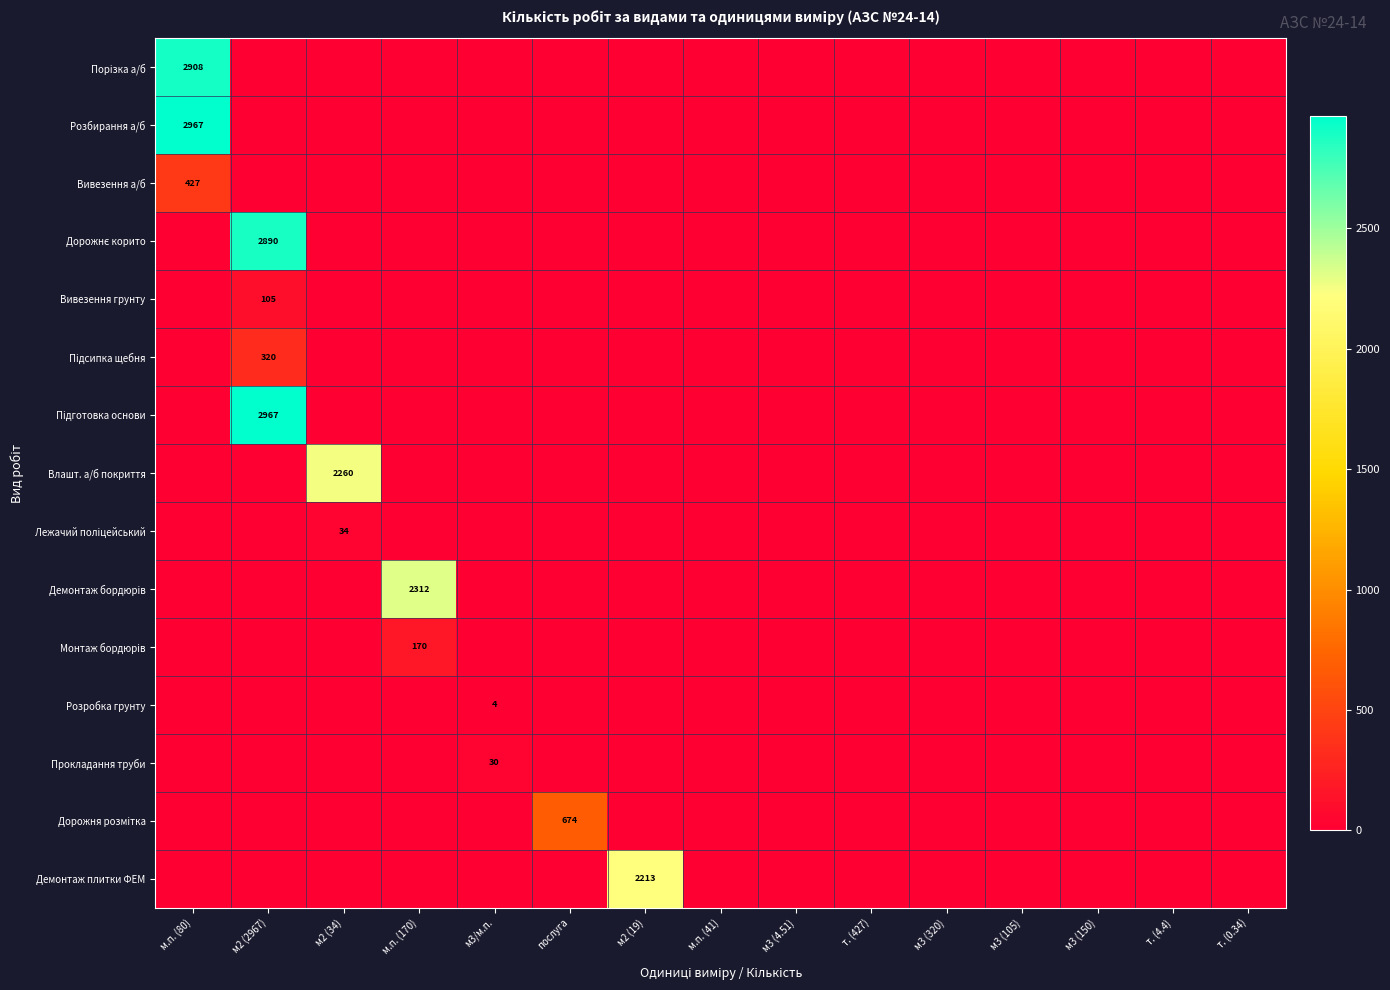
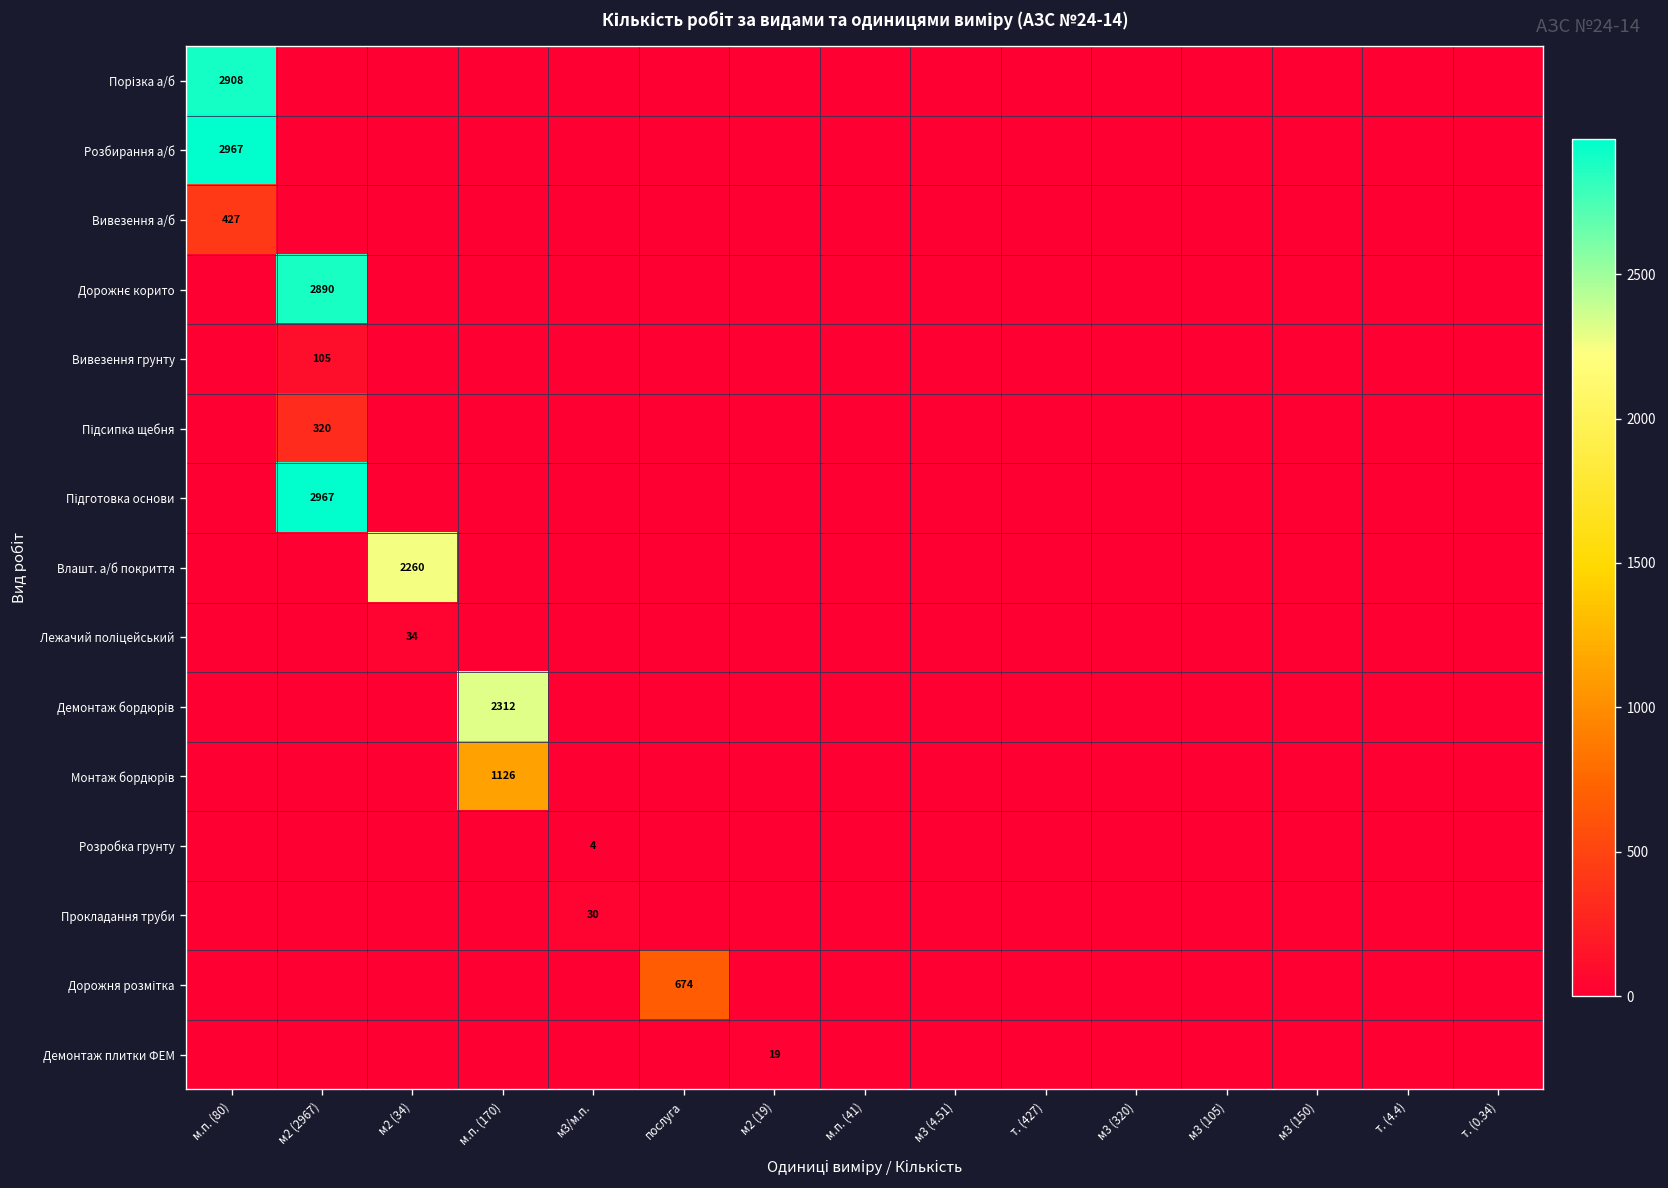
Монтаж бордюрів, м.п. (170): 170 -> 1126
Демонтаж плитки ФЕМ, м2 (19): 2213 -> 19
